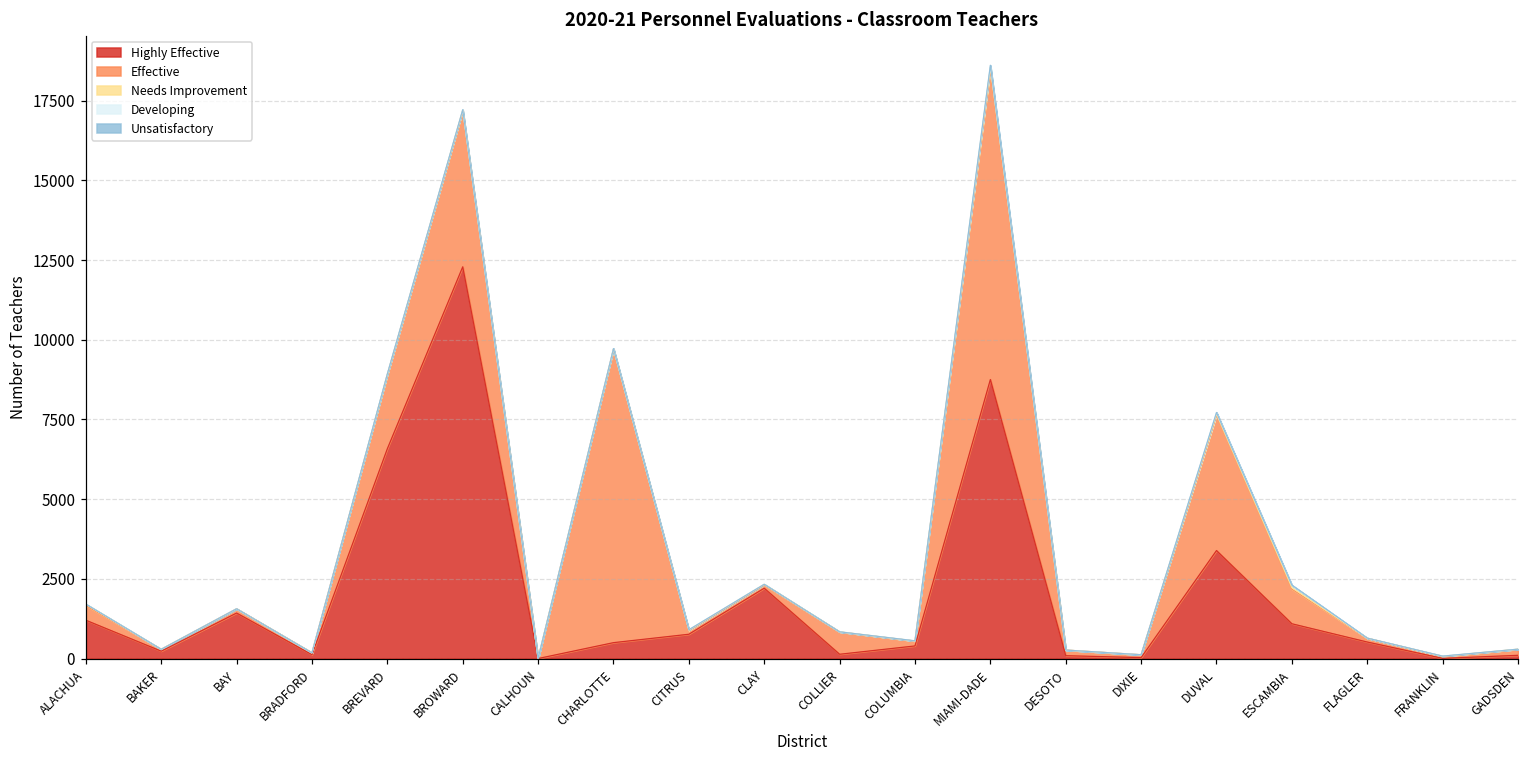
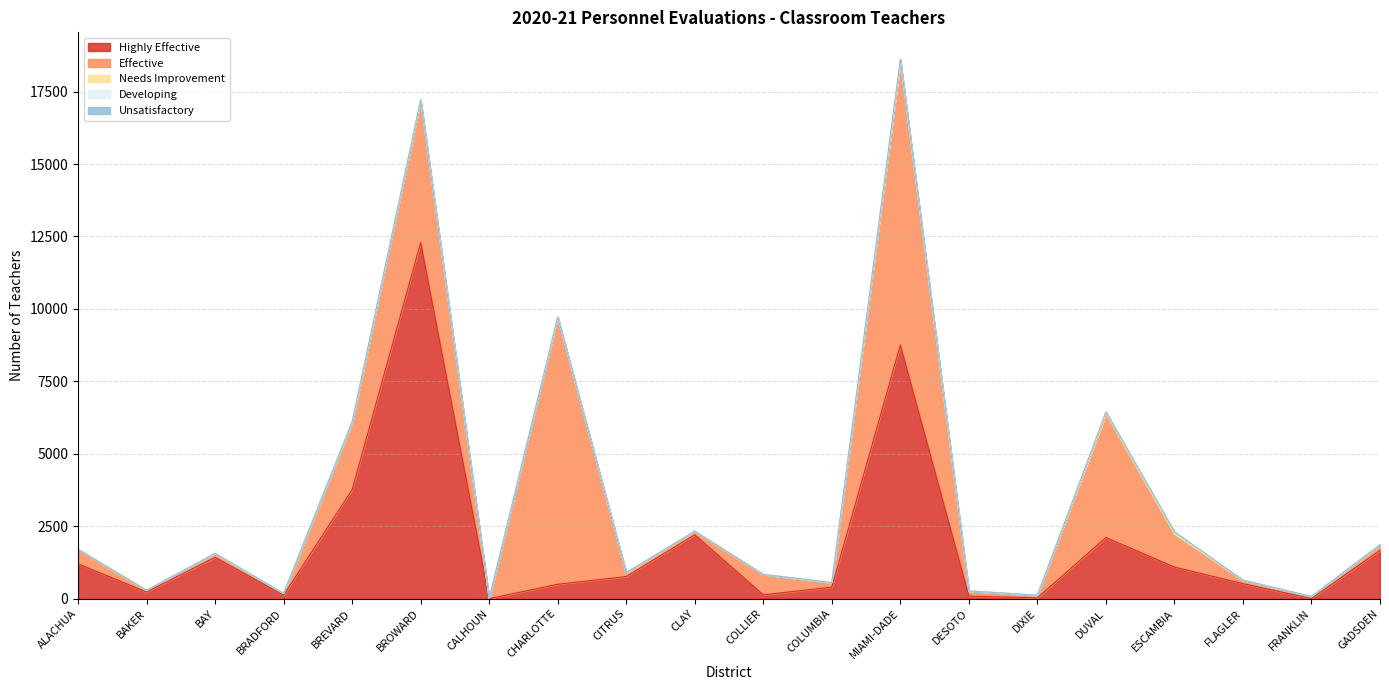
Highly Effective, BREVARD: 6600 -> 3800
Highly Effective, DUVAL: 3400 -> 2100
Highly Effective, GADSDEN: 100 -> 1700
